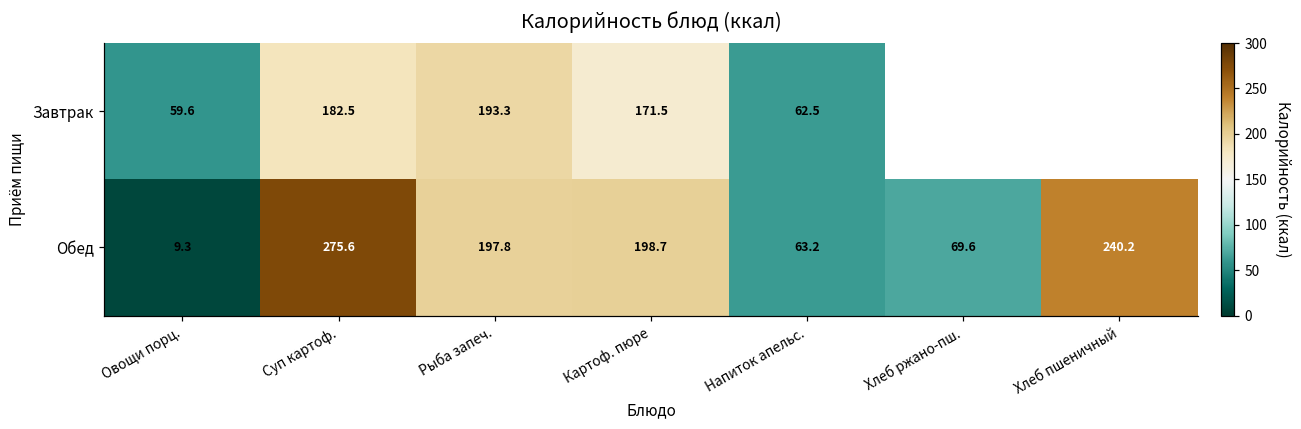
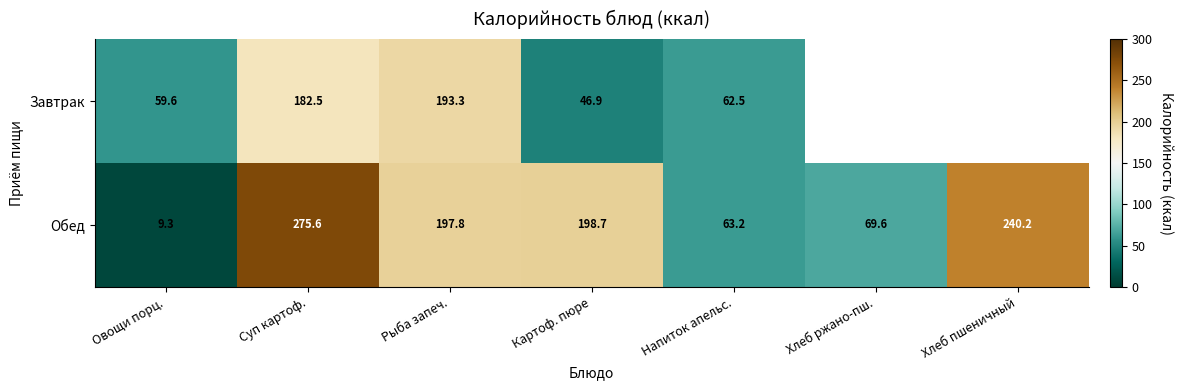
Завтрак, Картоф. пюре: 171.5 -> 46.9
